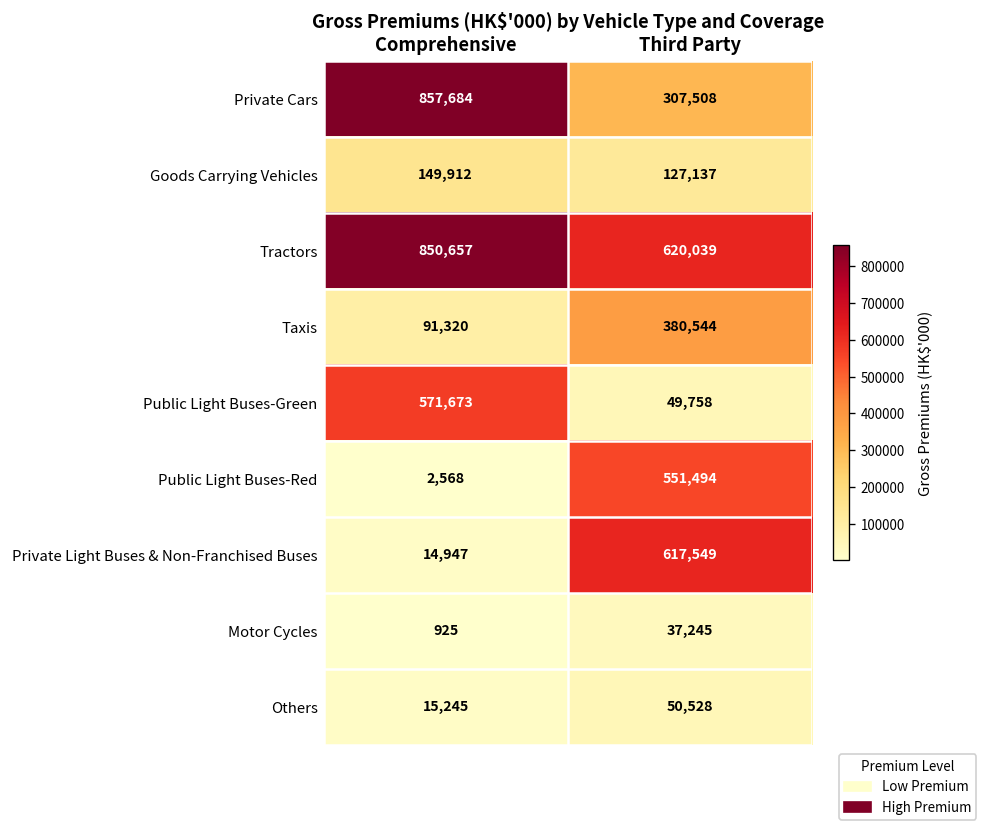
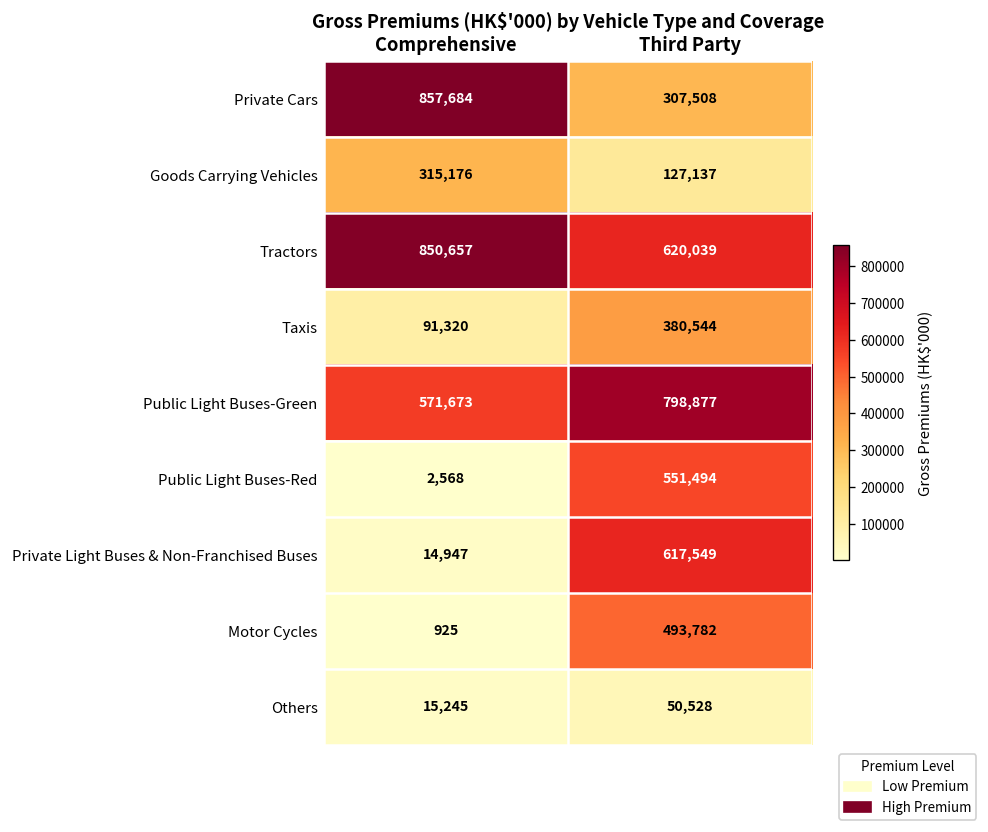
Goods Carrying Vehicles, Comprehensive: 149,912 -> 315,176
Public Light Buses-Green, Third Party: 49,758 -> 798,877
Motor Cycles, Third Party: 37,245 -> 493,782
